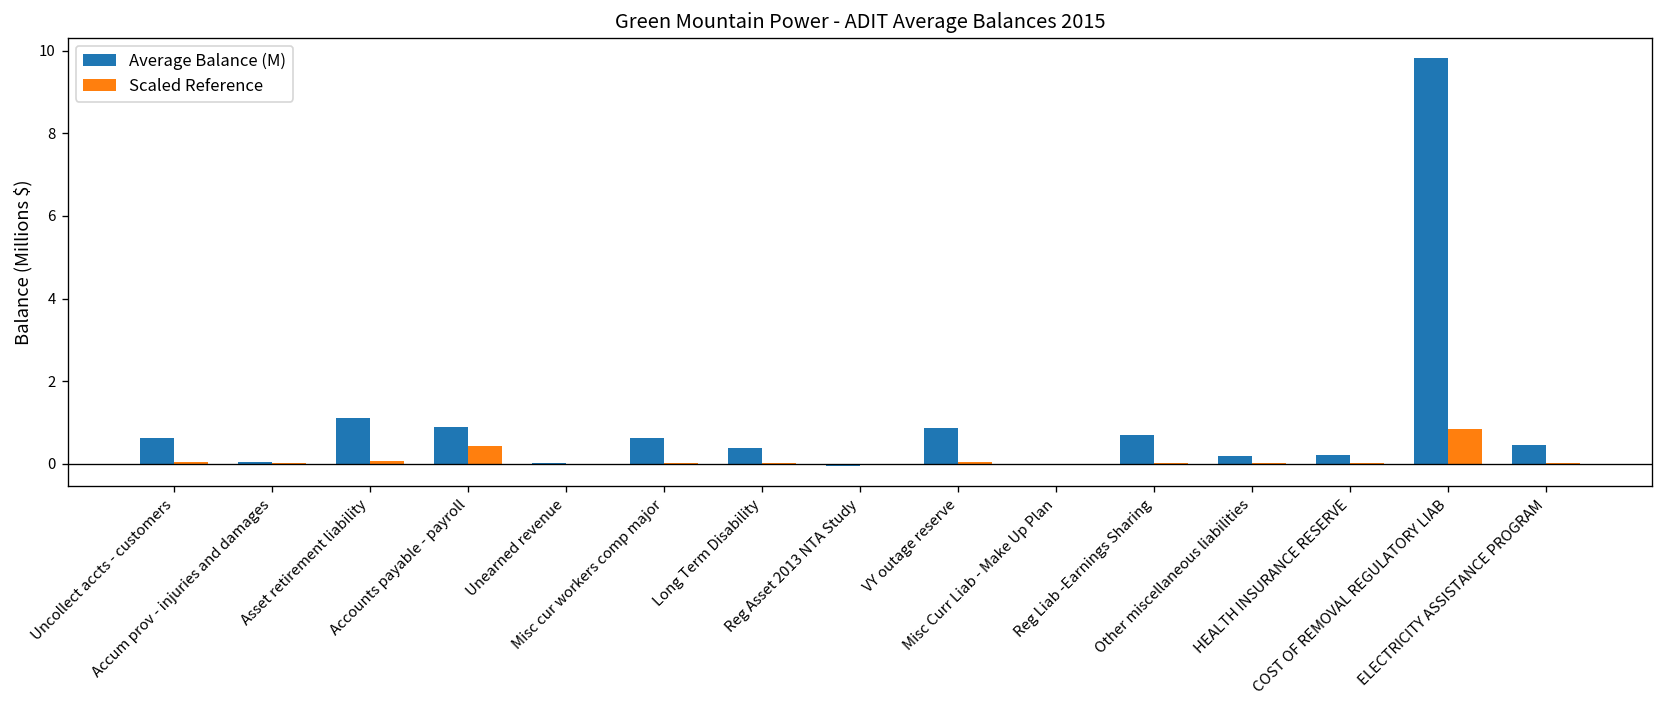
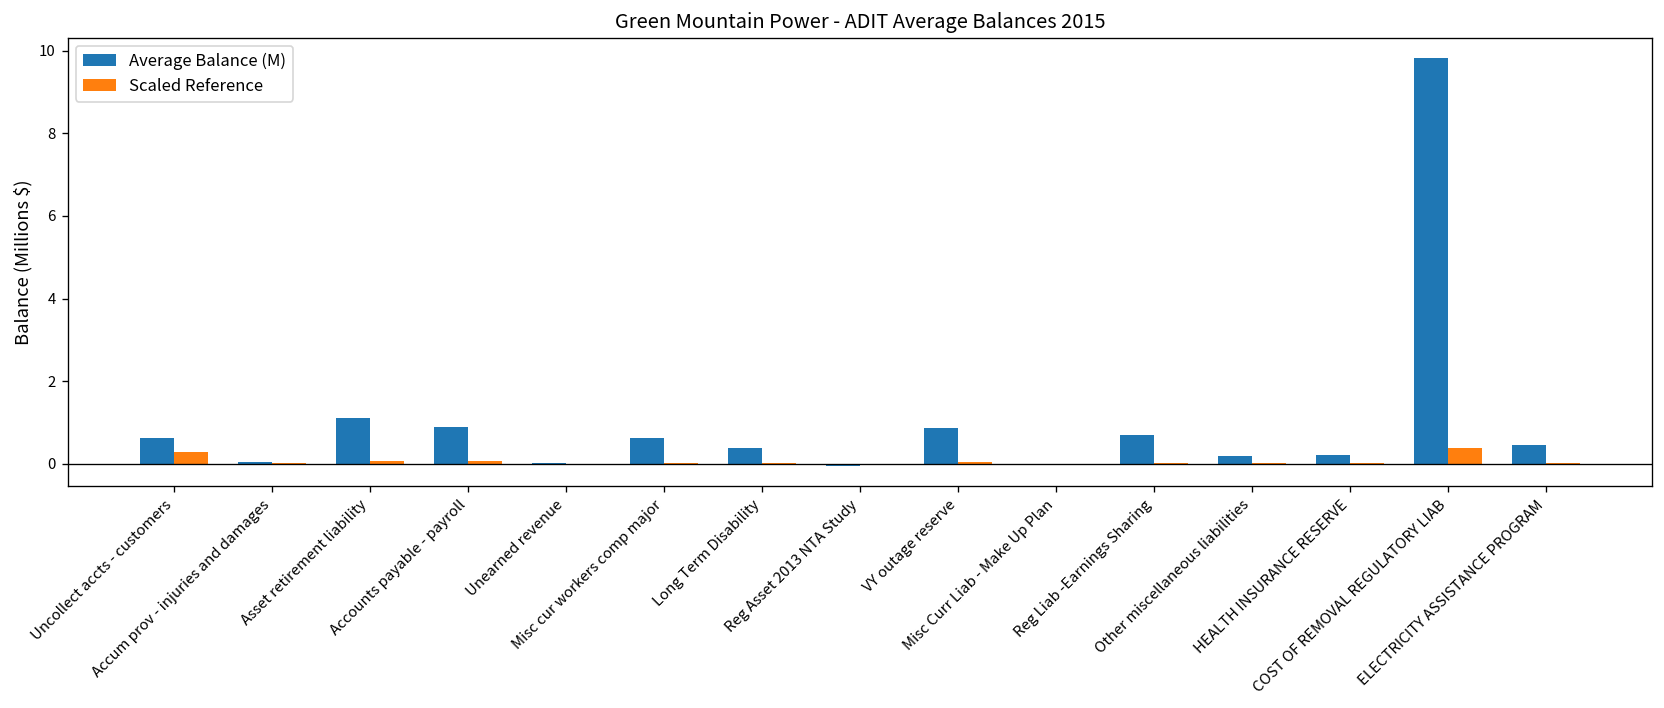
Scaled Reference, Uncollect accts - customers: 0.0 -> 0.3
Scaled Reference, Accounts payable - payroll: 0.4 -> 0.1
Scaled Reference, COST OF REMOVAL REGULATORY LIAB: 0.8 -> 0.4
